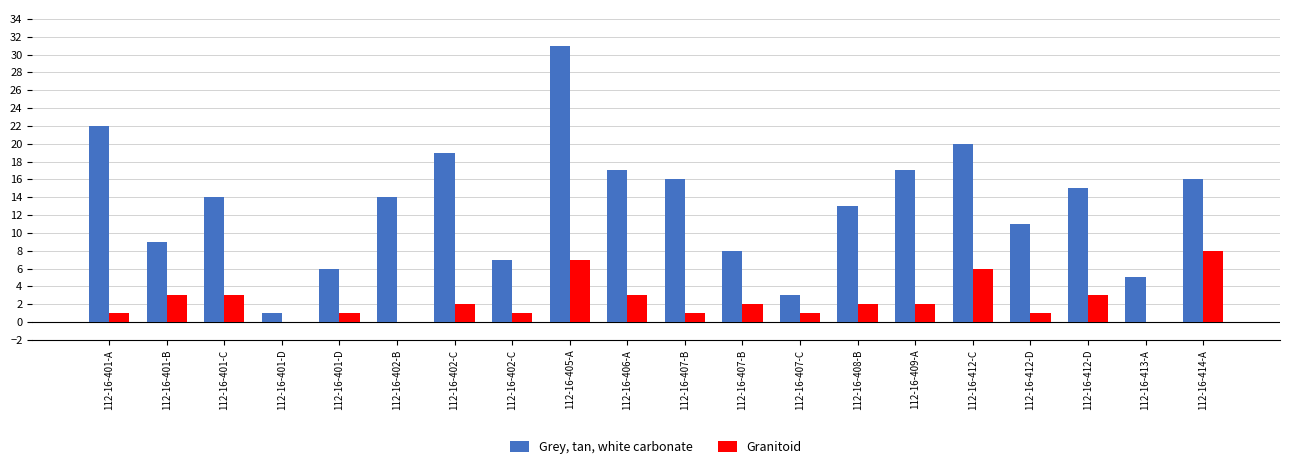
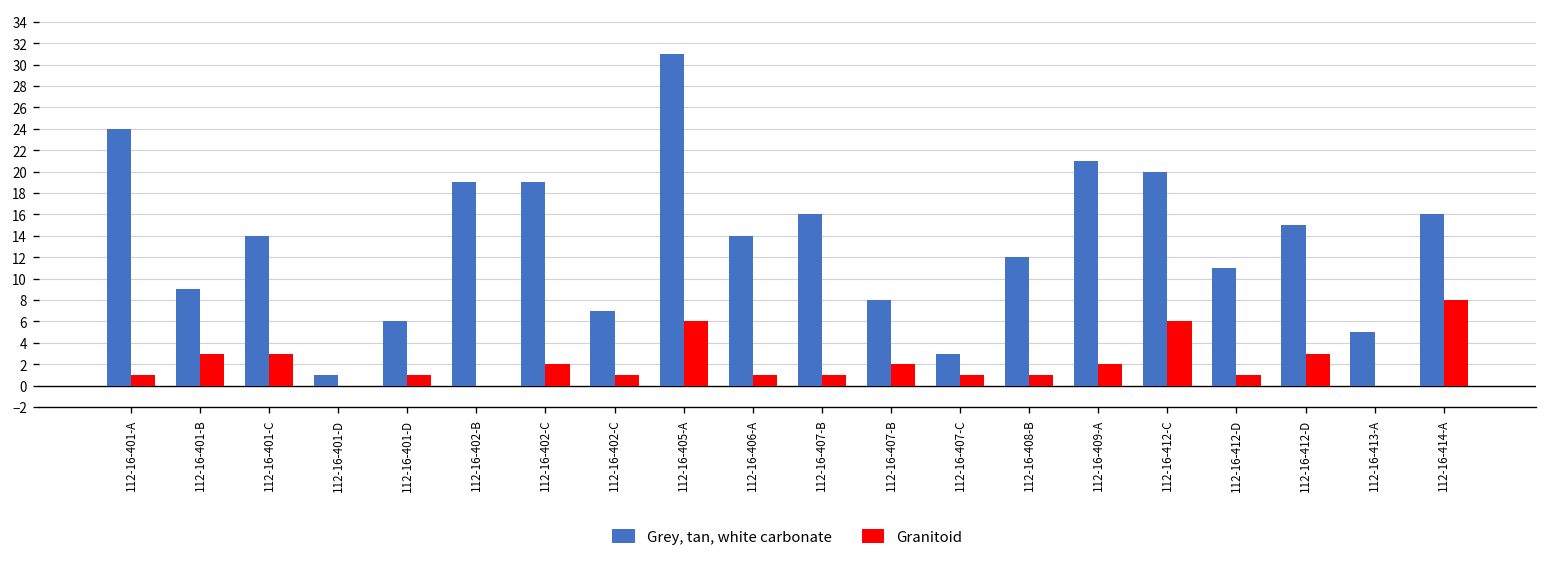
Grey, tan, white carbonate, 112-16-401-A: 22 -> 24
Grey, tan, white carbonate, 112-16-402-B: 14 -> 19
Granitoid, 112-16-405-A: 7 -> 6
Grey, tan, white carbonate, 112-16-406-A: 17 -> 14
Granitoid, 112-16-406-A: 3 -> 1
Grey, tan, white carbonate, 112-16-408-B: 13 -> 12
Granitoid, 112-16-408-B: 2 -> 1
Grey, tan, white carbonate, 112-16-409-A: 17 -> 21
